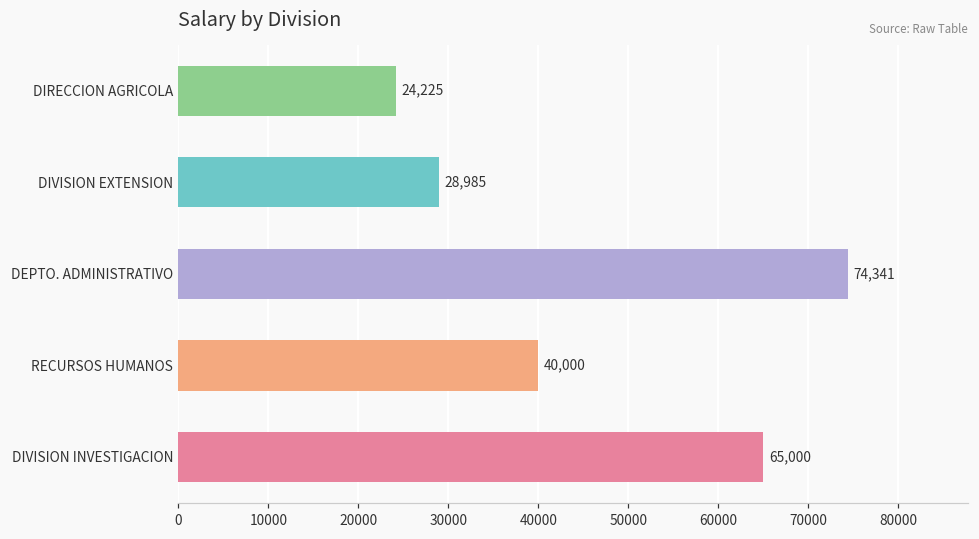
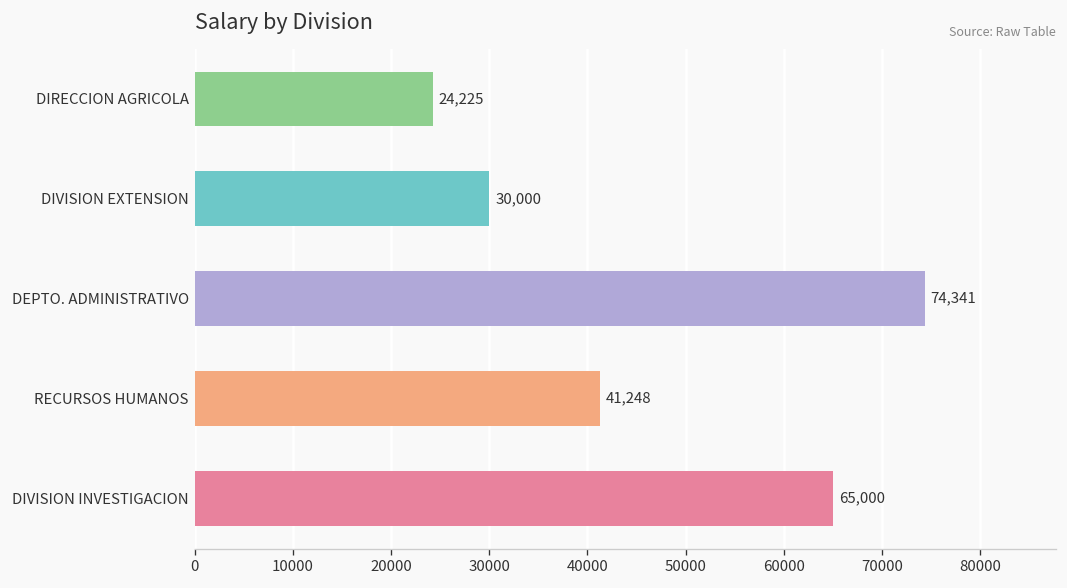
DIVISION EXTENSION: 28,985 -> 30,000
RECURSOS HUMANOS: 40,000 -> 41,248
